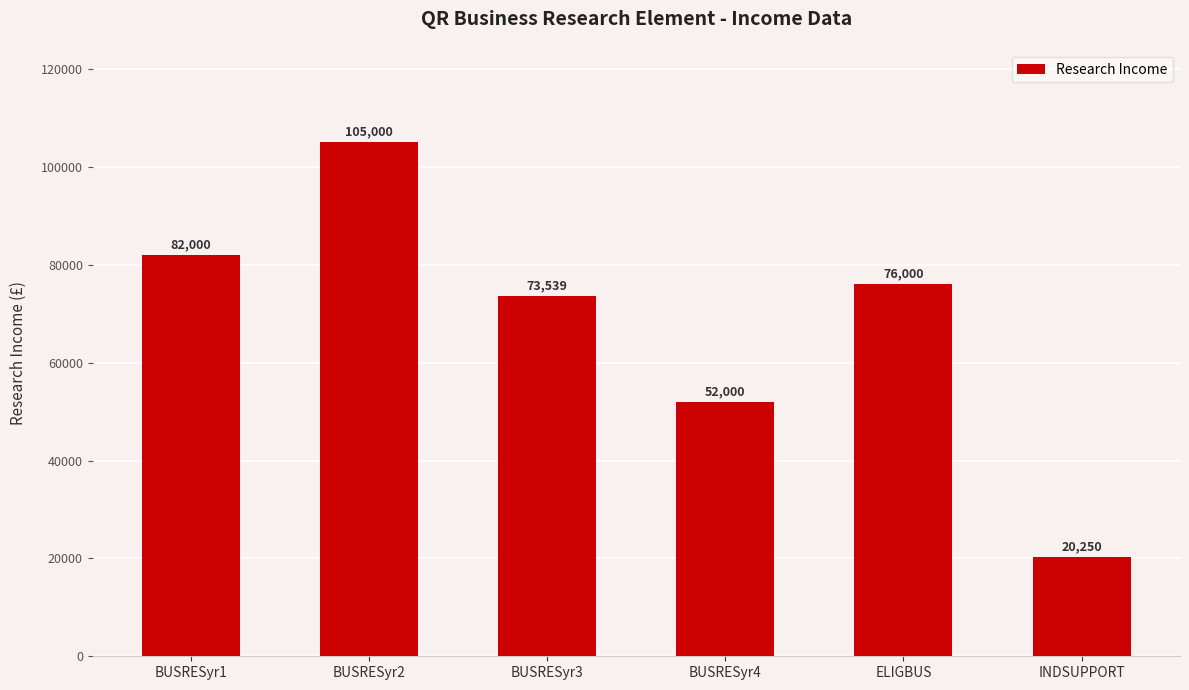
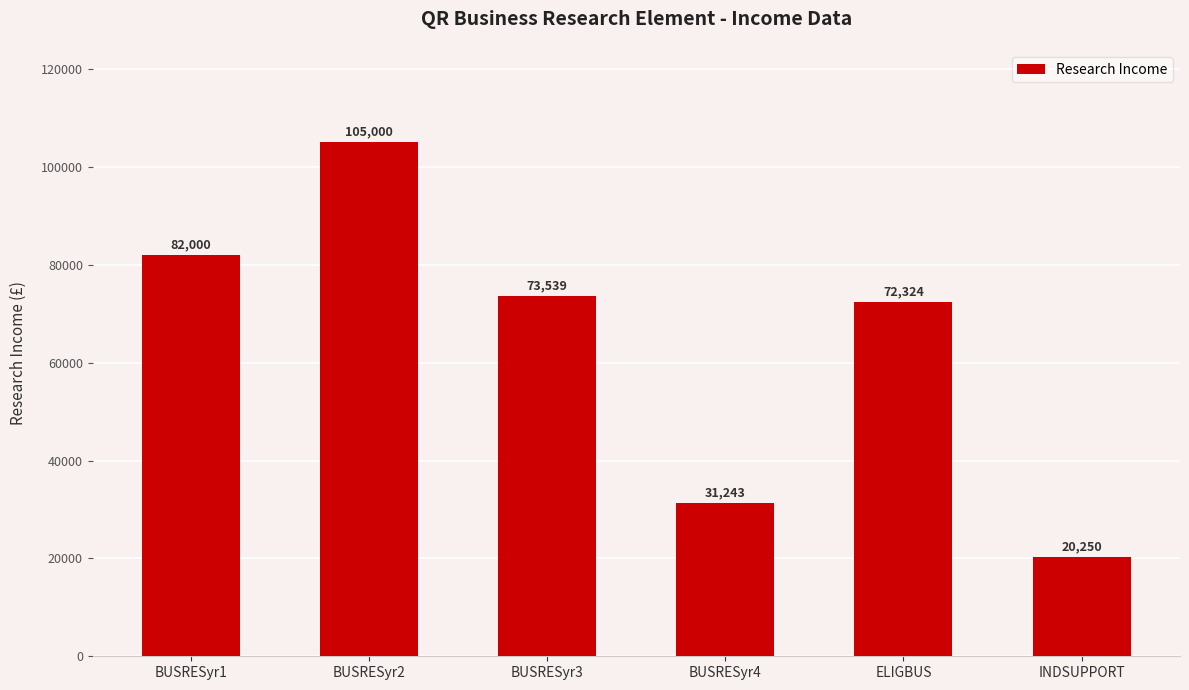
BUSRESyr4: 52,000 -> 31,243
ELIGBUS: 76,000 -> 72,324
